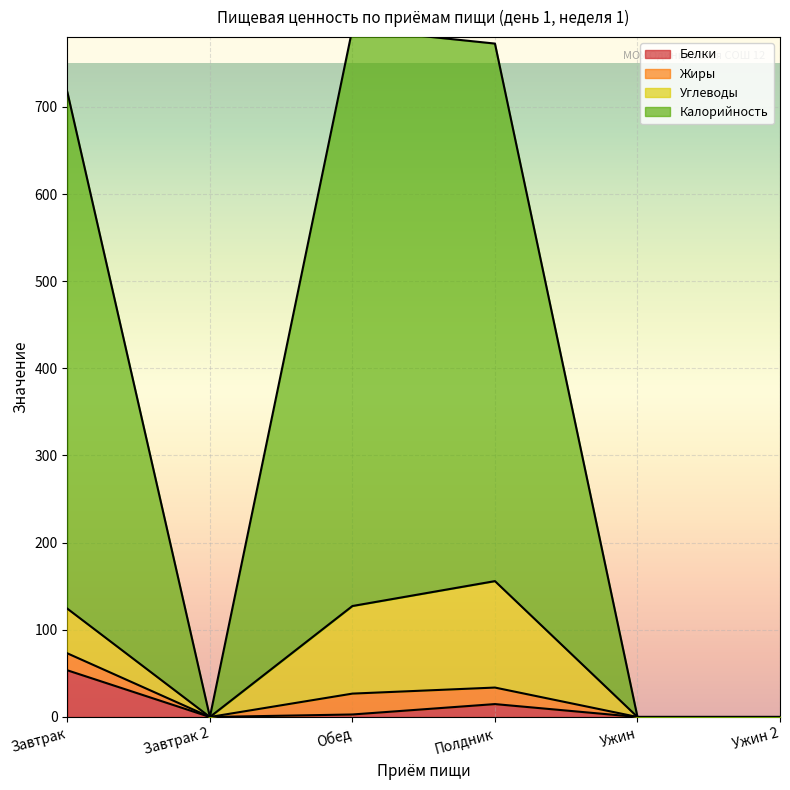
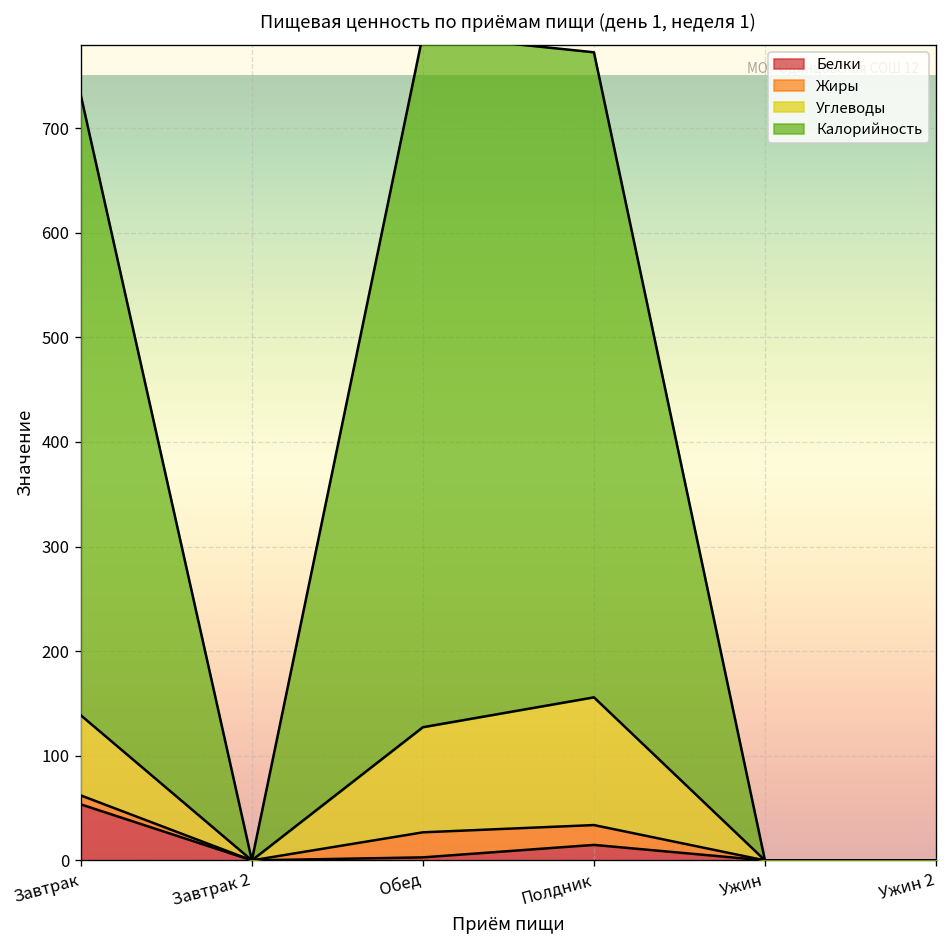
Жиры, Завтрак: 20 -> 10
Углеводы, Завтрак: 50 -> 80
